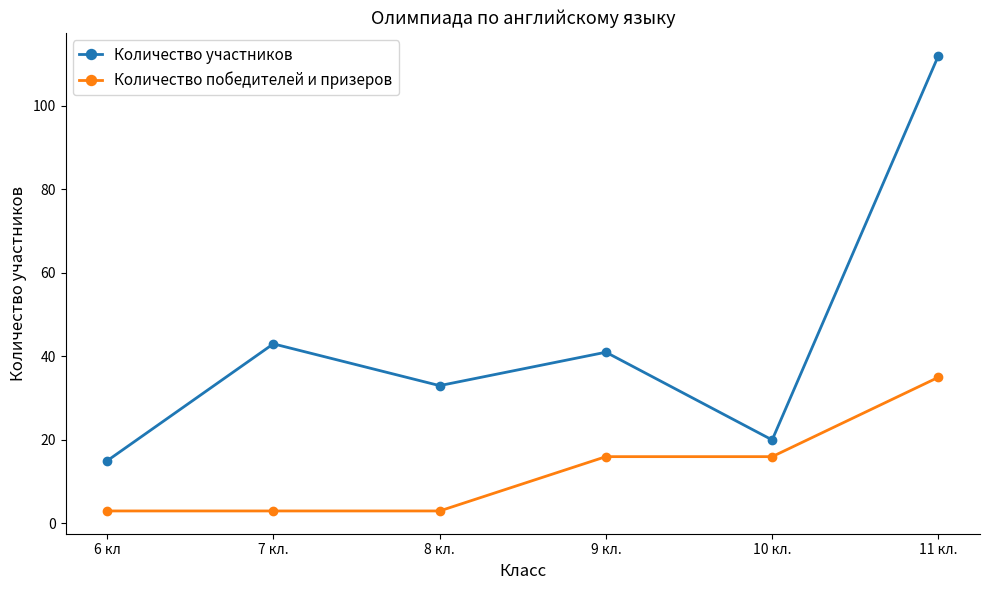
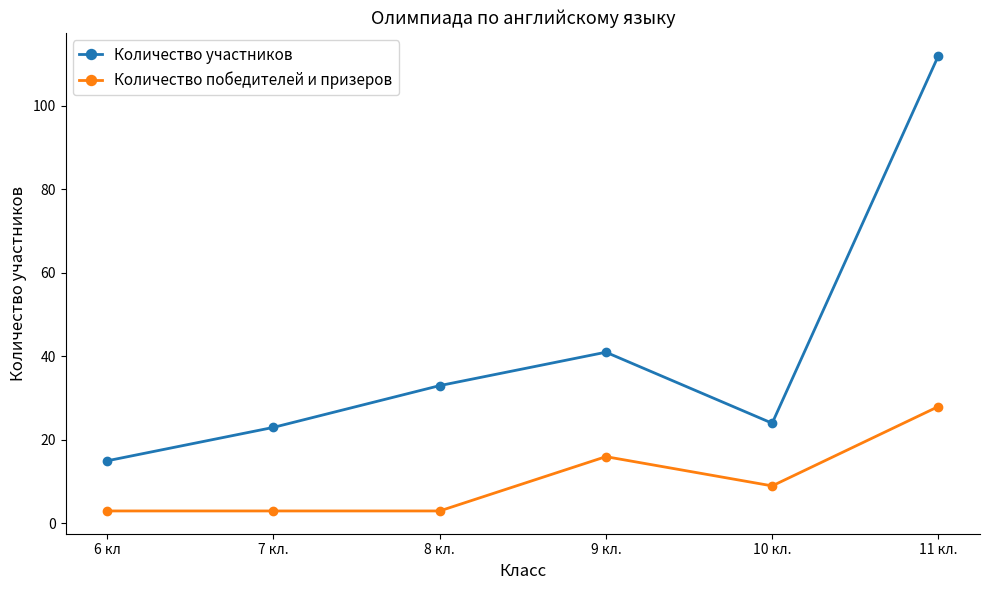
Количество участников, 7 кл.: 43 -> 23
Количество участников, 10 кл.: 20 -> 24
Количество победителей и призеров, 10 кл.: 16 -> 9
Количество победителей и призеров, 11 кл.: 35 -> 28
